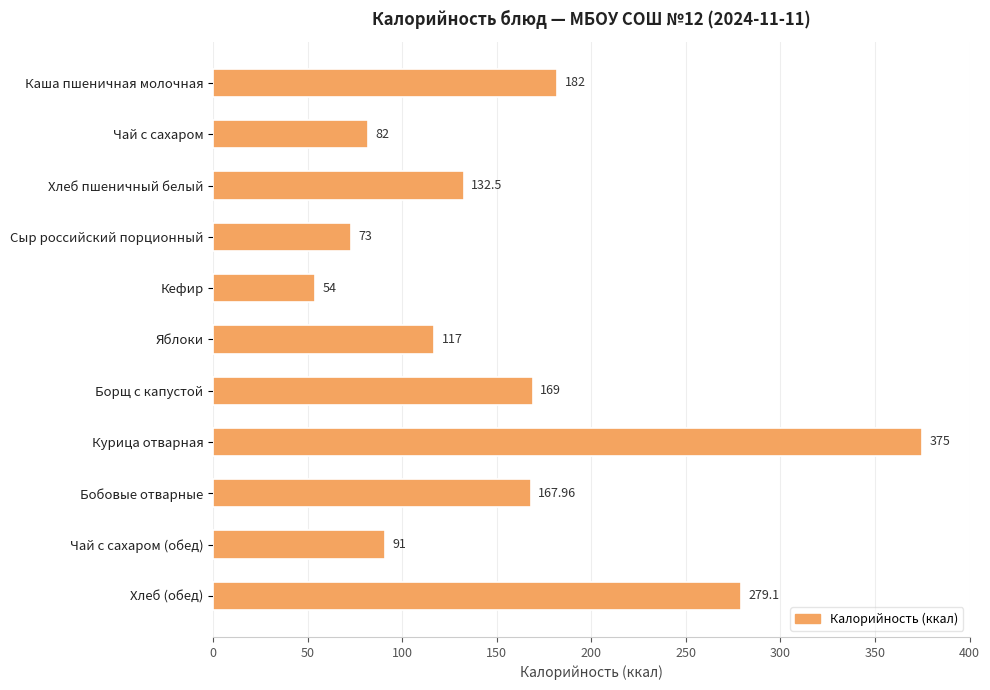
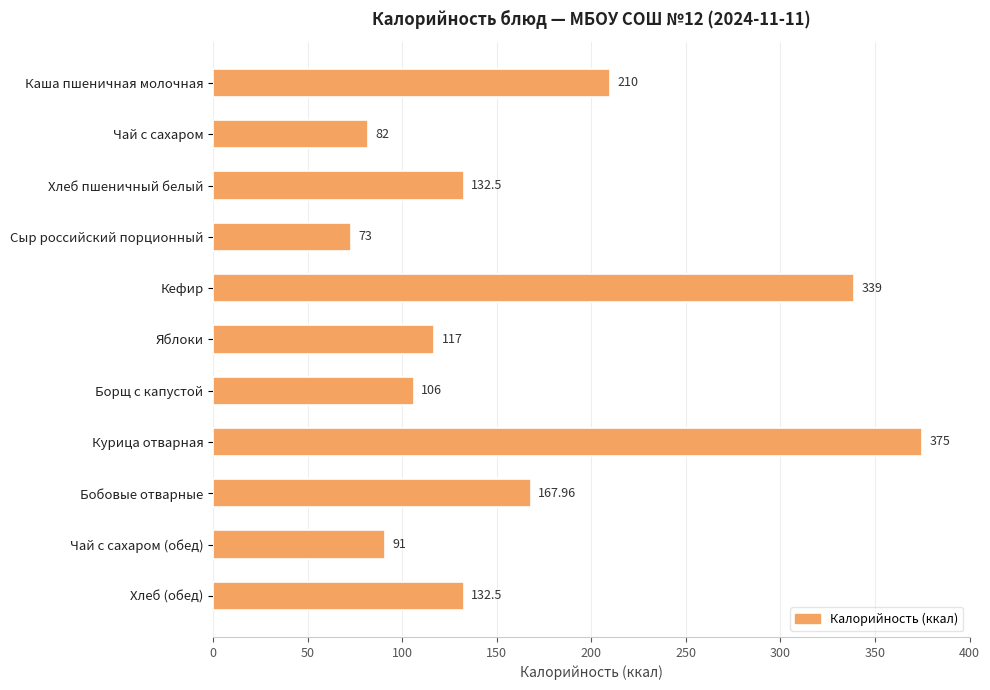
Каша пшеничная молочная: 182 -> 210
Кефир: 54 -> 339
Борщ с капустой: 169 -> 106
Хлеб (обед): 279.1 -> 132.5
